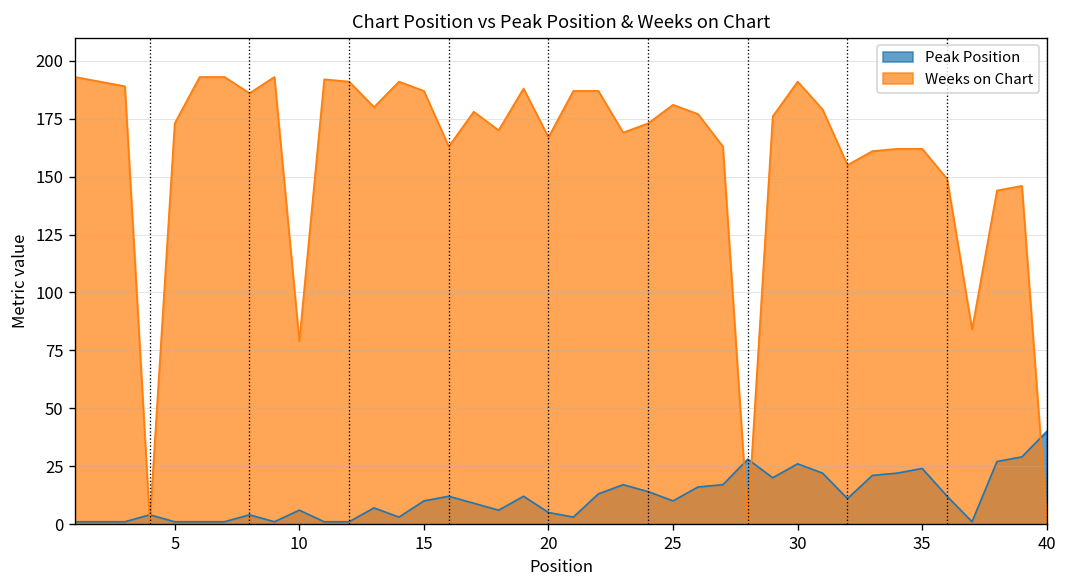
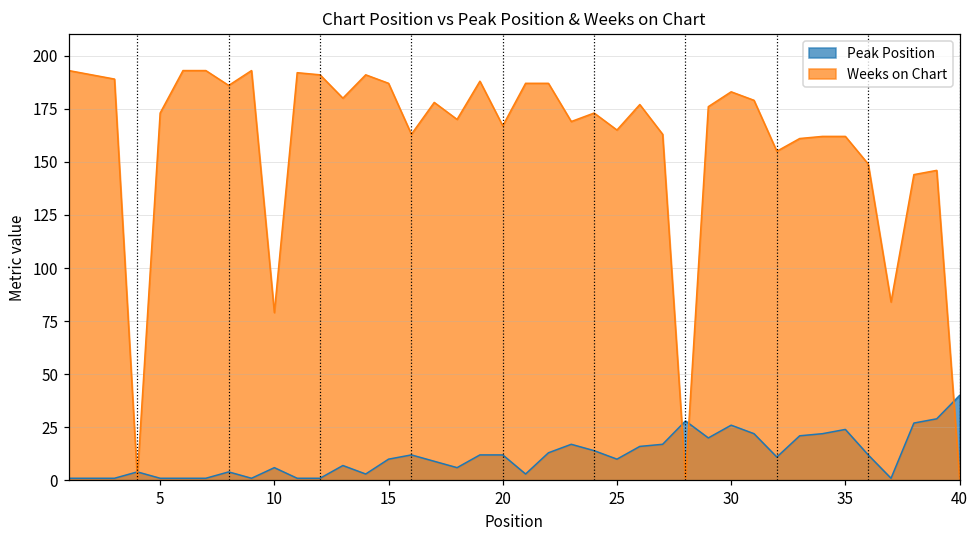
Peak Position, 20: 5 -> 12
Weeks on Chart, 25: 181 -> 165
Weeks on Chart, 30: 191 -> 183
